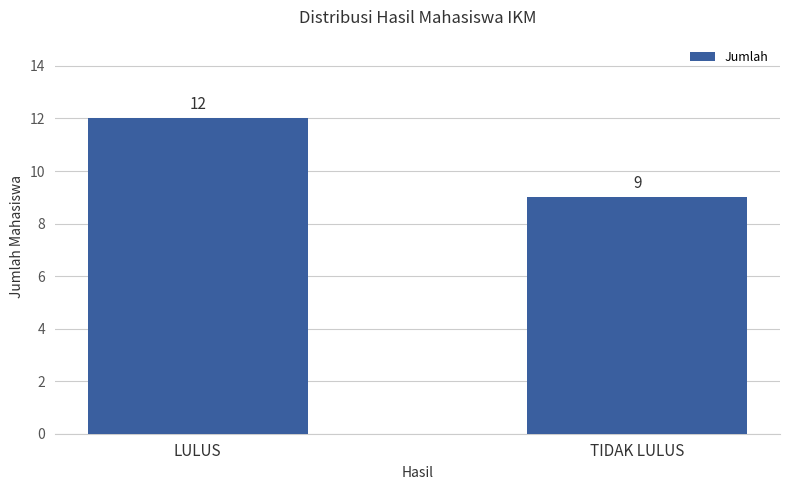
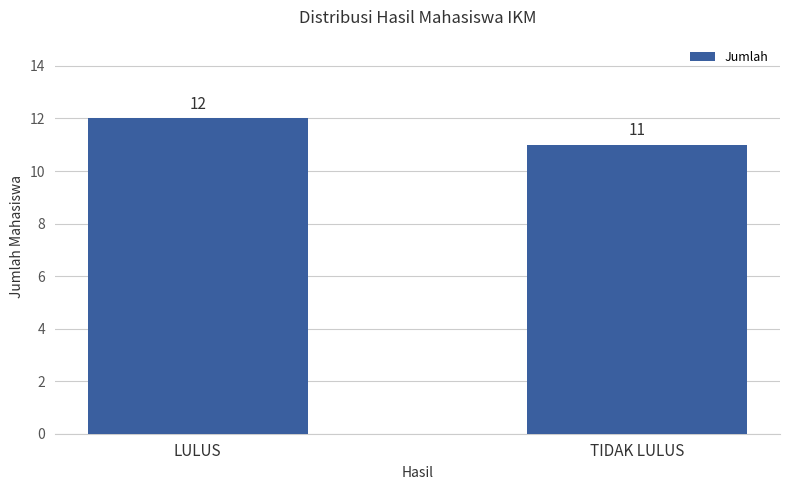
TIDAK LULUS: 9 -> 11
